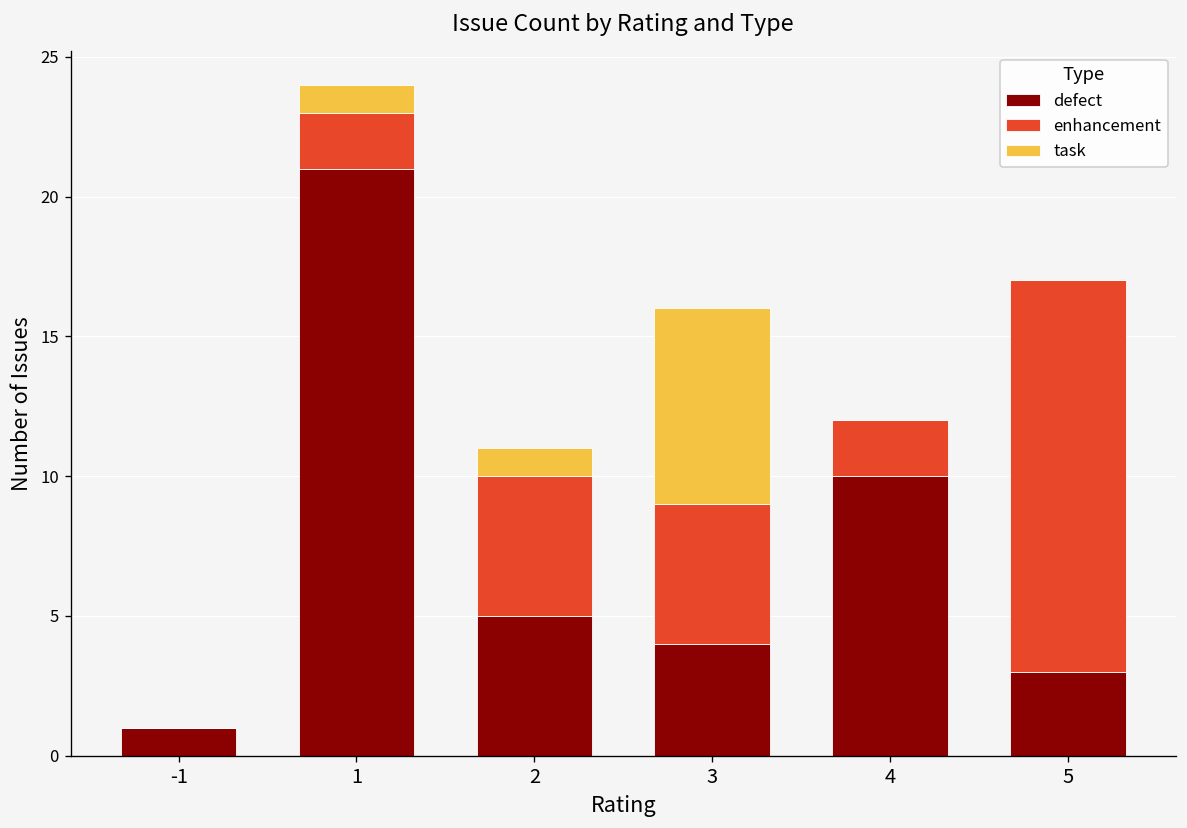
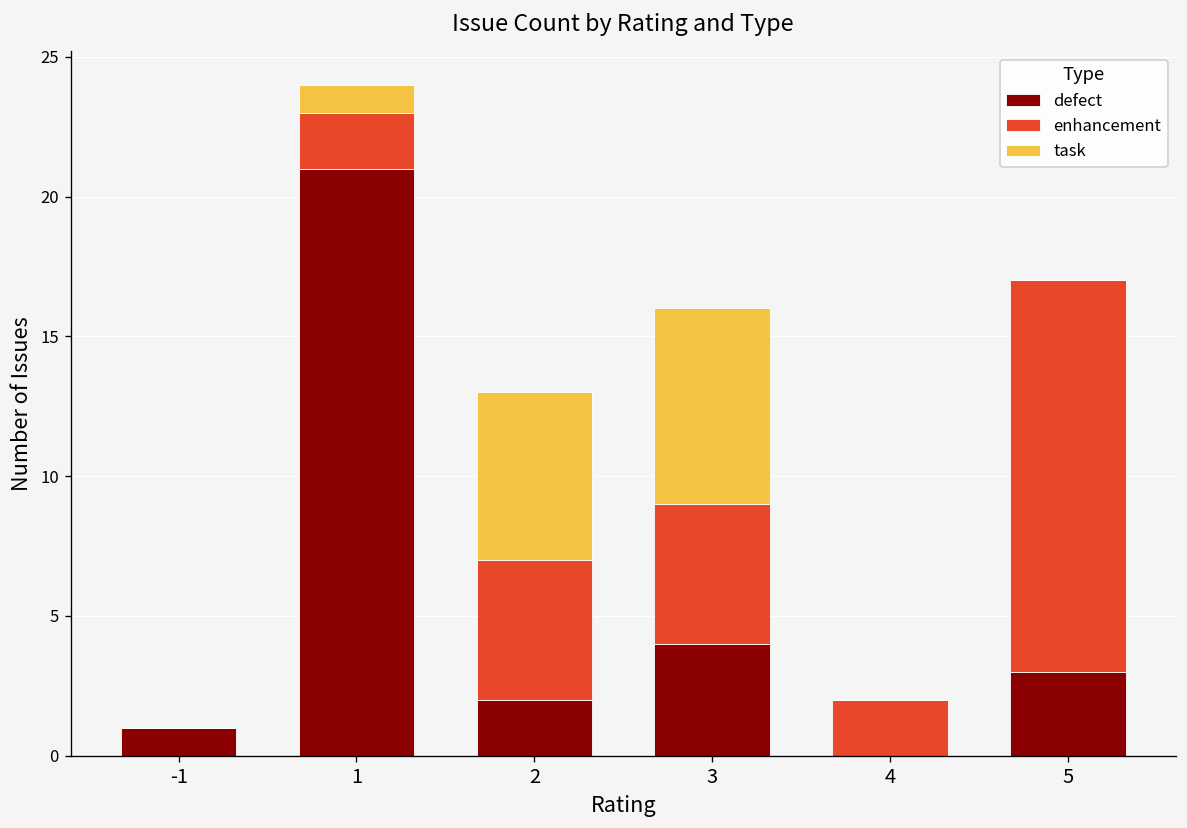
defect, 2: 5 -> 2
task, 2: 1 -> 6
defect, 4: 10 -> 0
